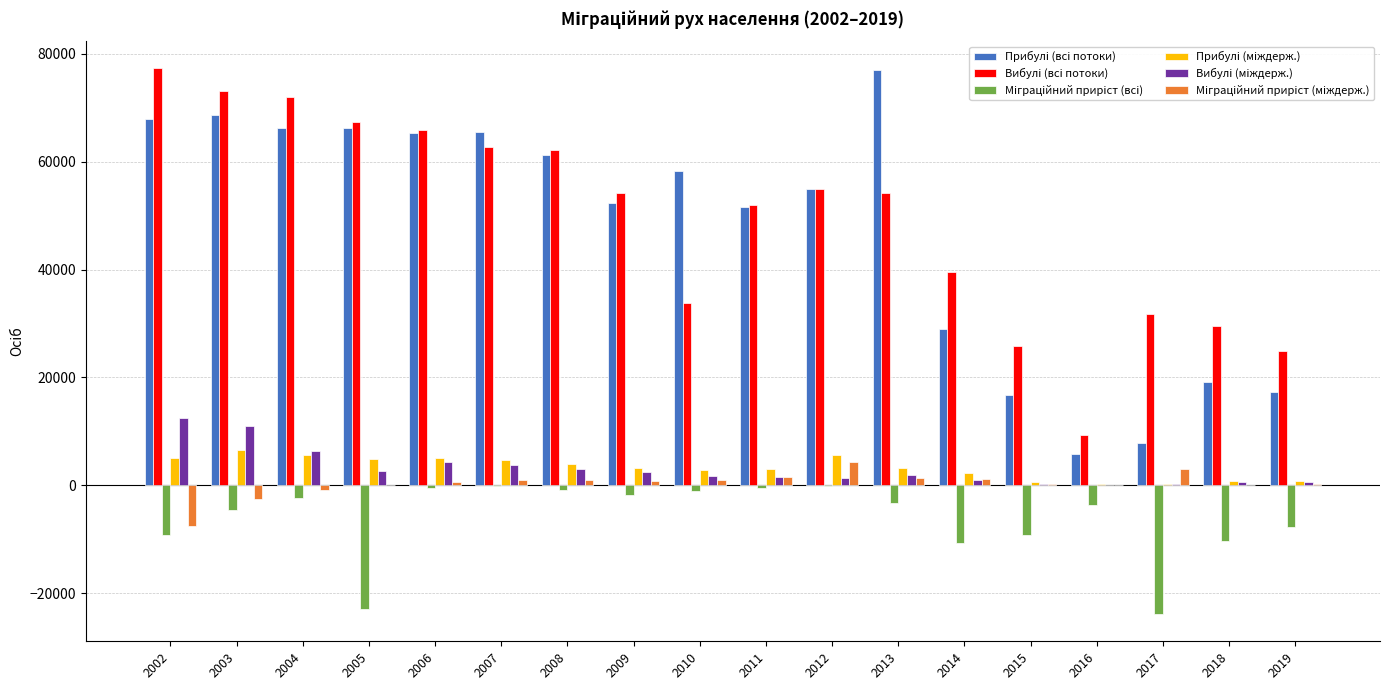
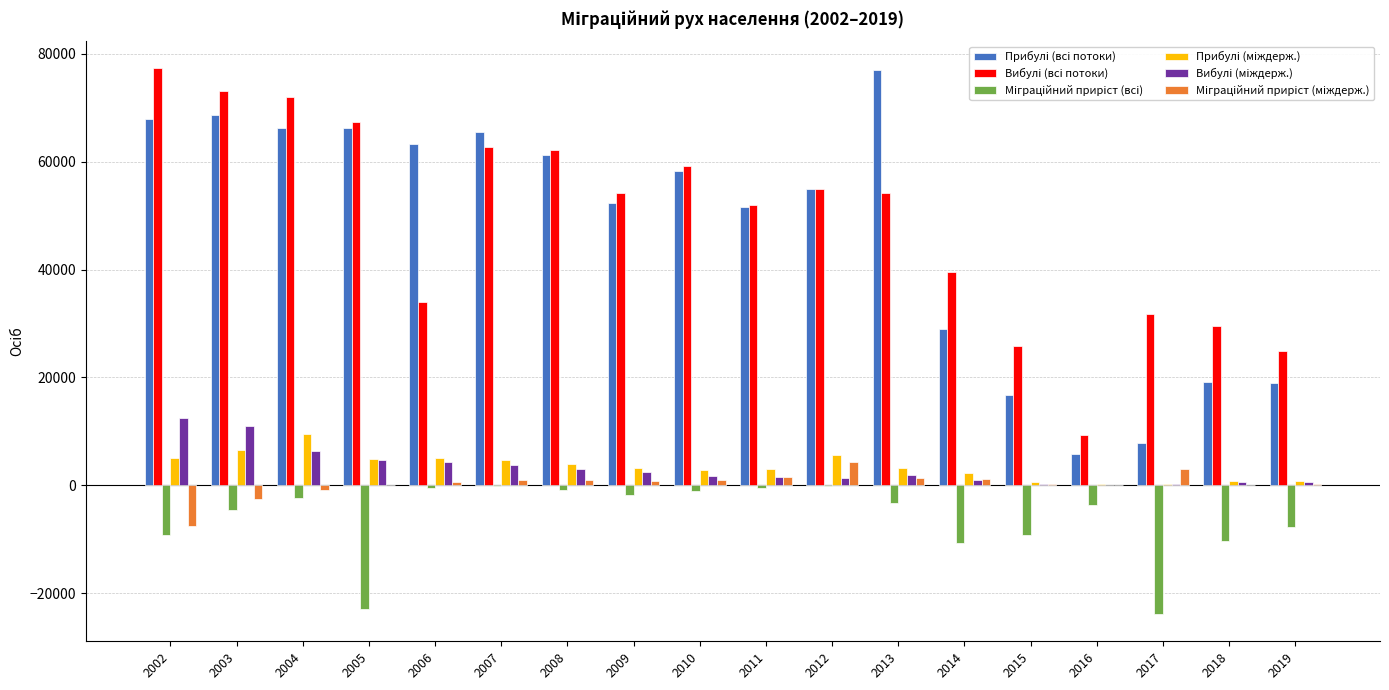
Прибулі (міждерж.), 2004: 6000 -> 9000
Вибулі (міждерж.), 2005: 3000 -> 5000
Прибулі (всі потоки), 2006: 65000 -> 63000
Вибулі (всі потоки), 2006: 66000 -> 34000
Вибулі (всі потоки), 2010: 34000 -> 59000
Прибулі (всі потоки), 2019: 17000 -> 19000
